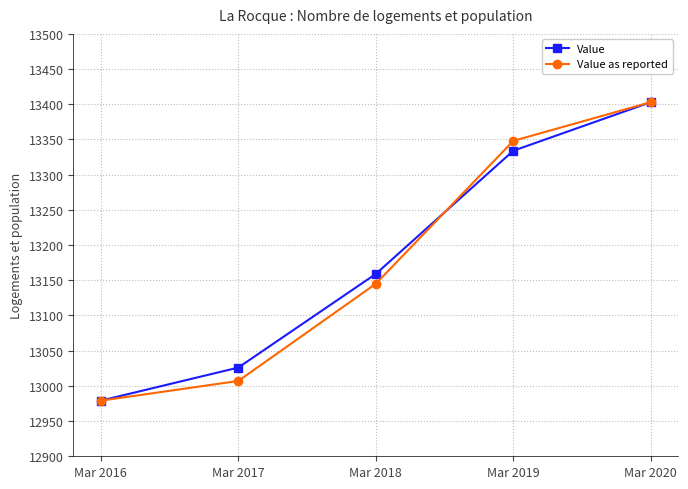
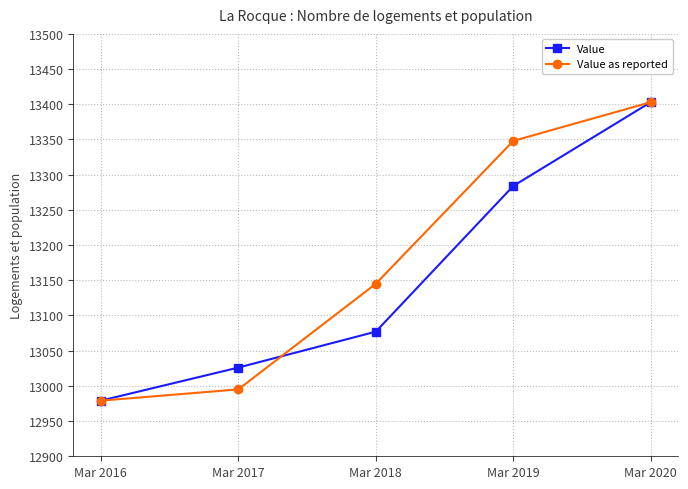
Value as reported, Mar 2017: 13010 -> 13000
Value, Mar 2018: 13160 -> 13080
Value, Mar 2019: 13330 -> 13280
